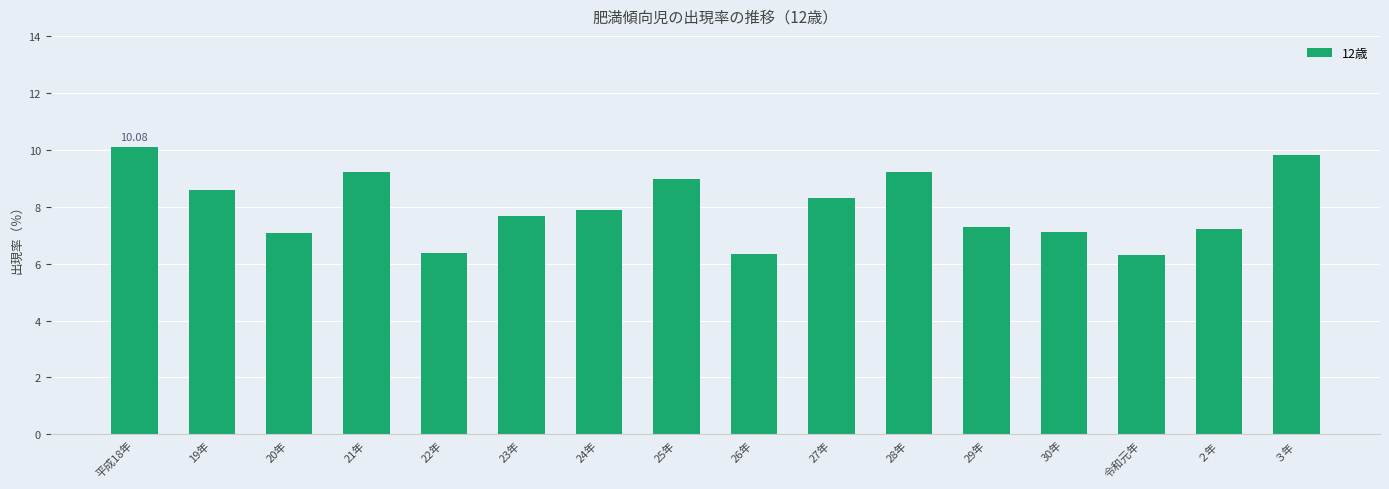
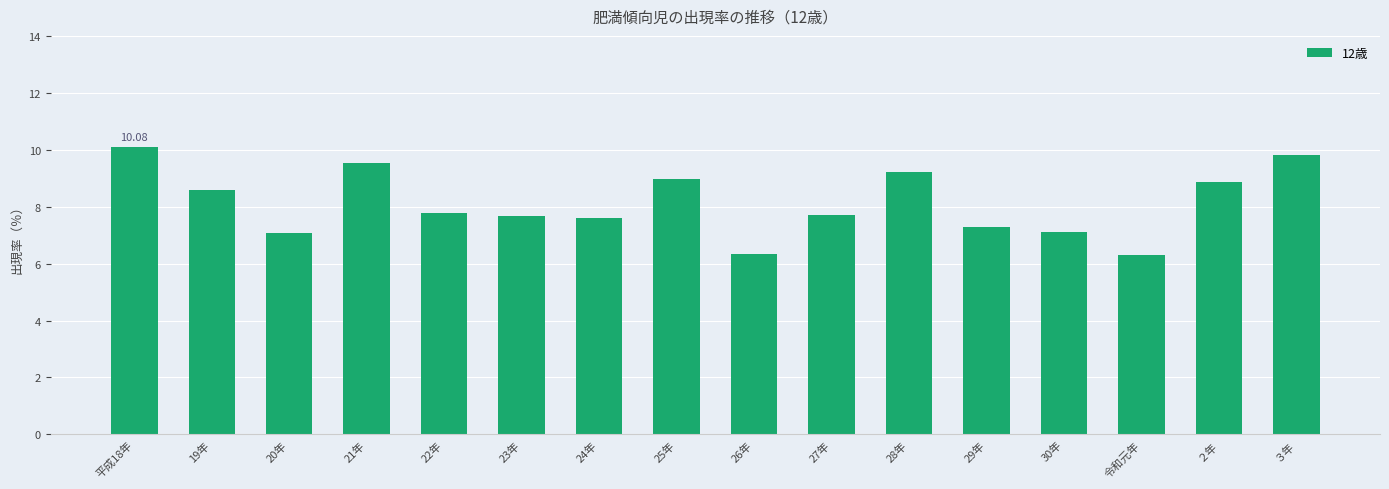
21年: 9.2 -> 9.5
22年: 6.4 -> 7.8
24年: 7.9 -> 7.6
27年: 8.3 -> 7.7
２年: 7.2 -> 8.9
